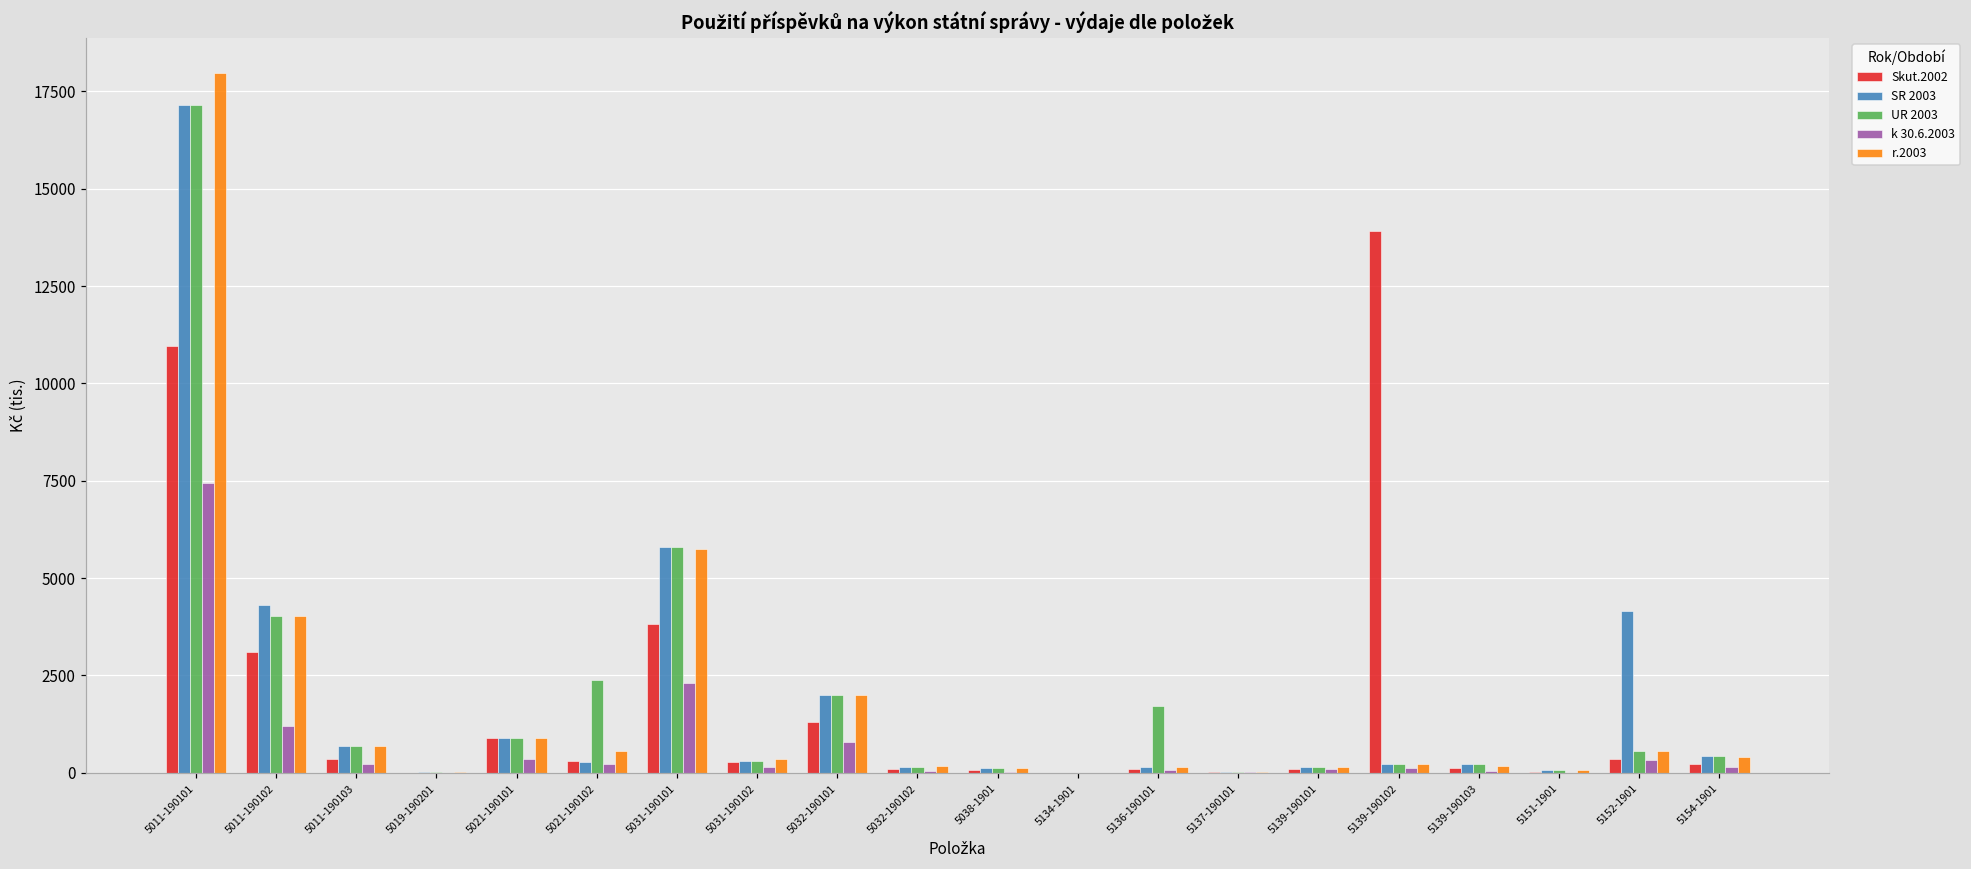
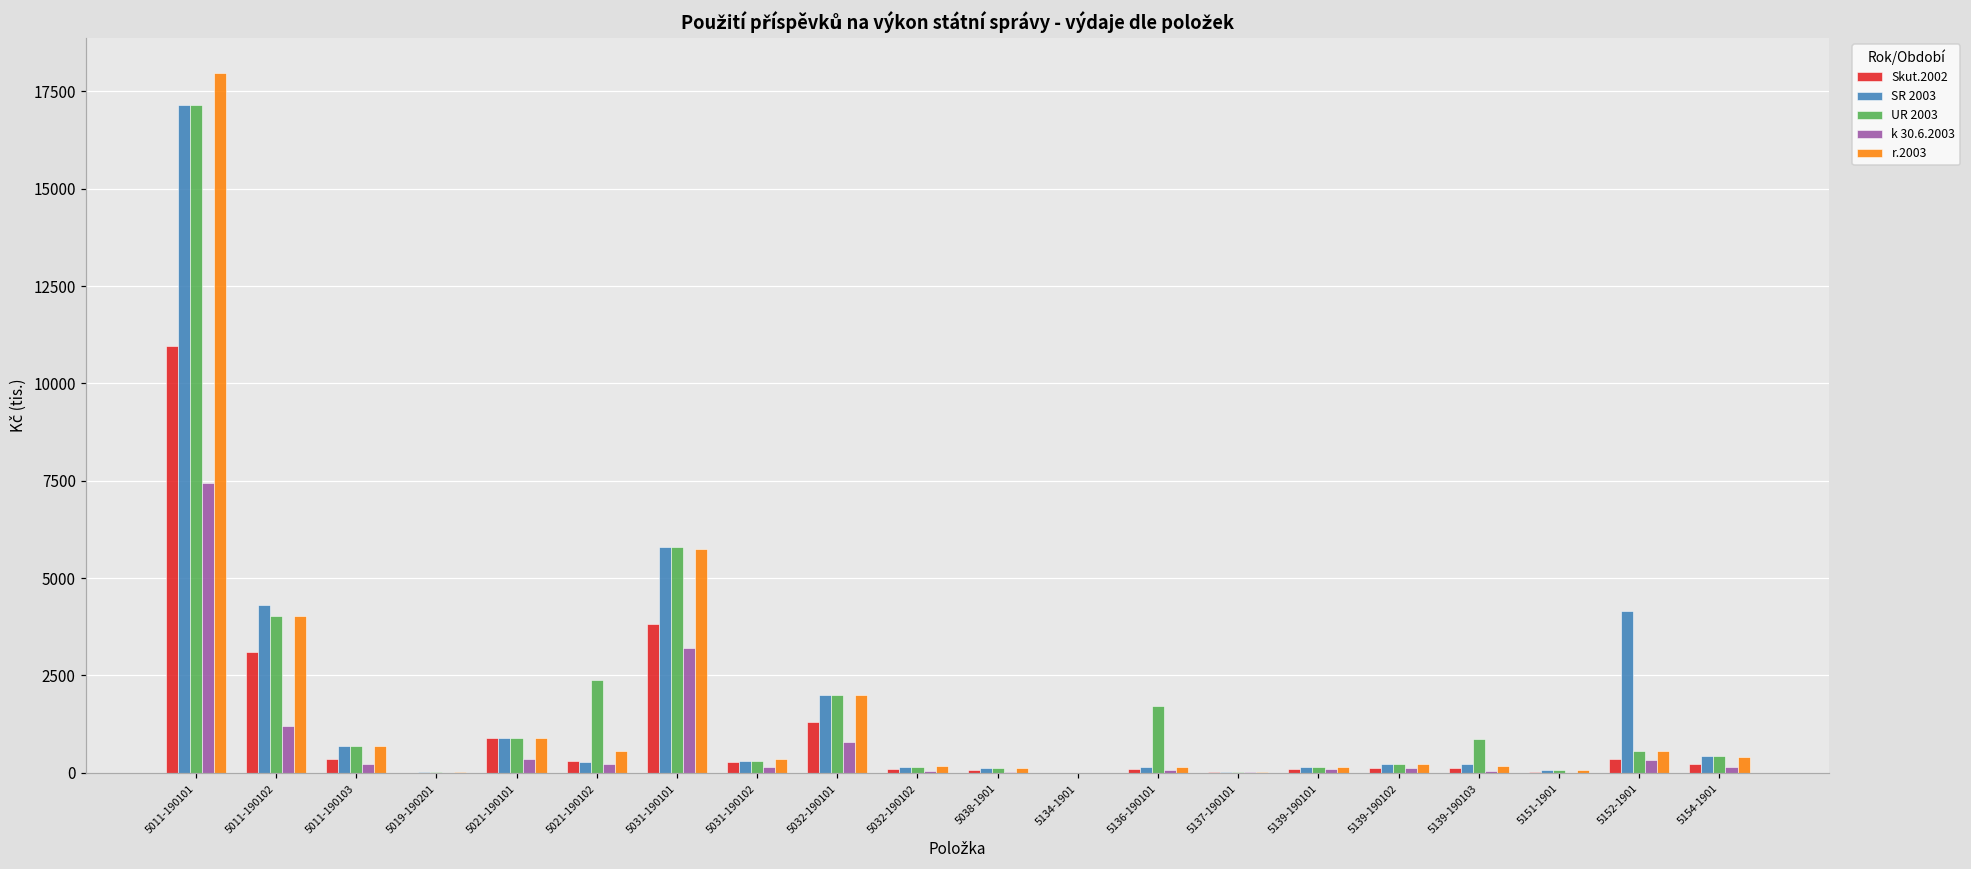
k 30.6.2003, 5031-190101: 2300 -> 3200
Skut.2002, 5139-190102: 13900 -> 100
UR 2003, 5139-190103: 200 -> 900
